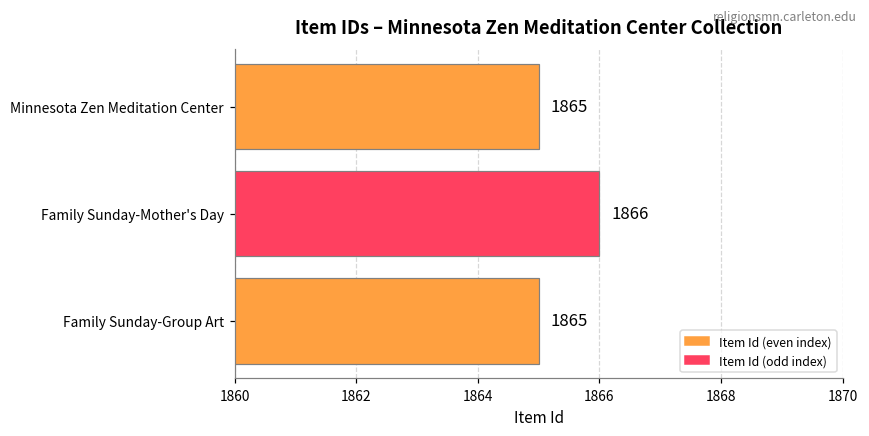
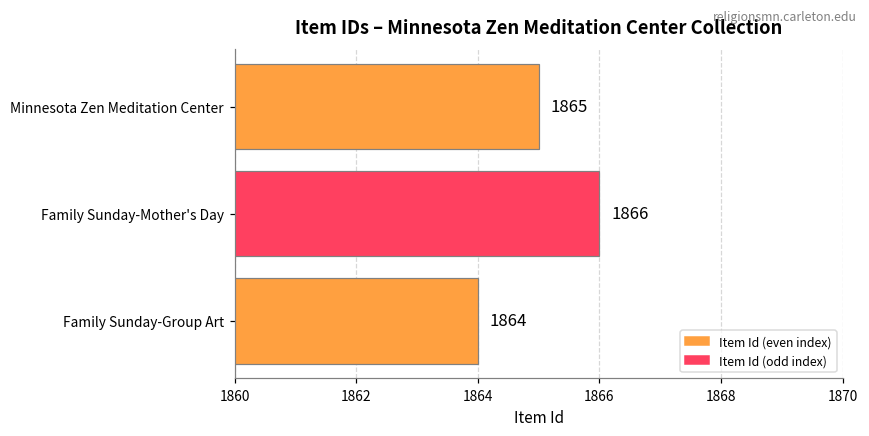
Family Sunday-Group Art: 1865 -> 1864
